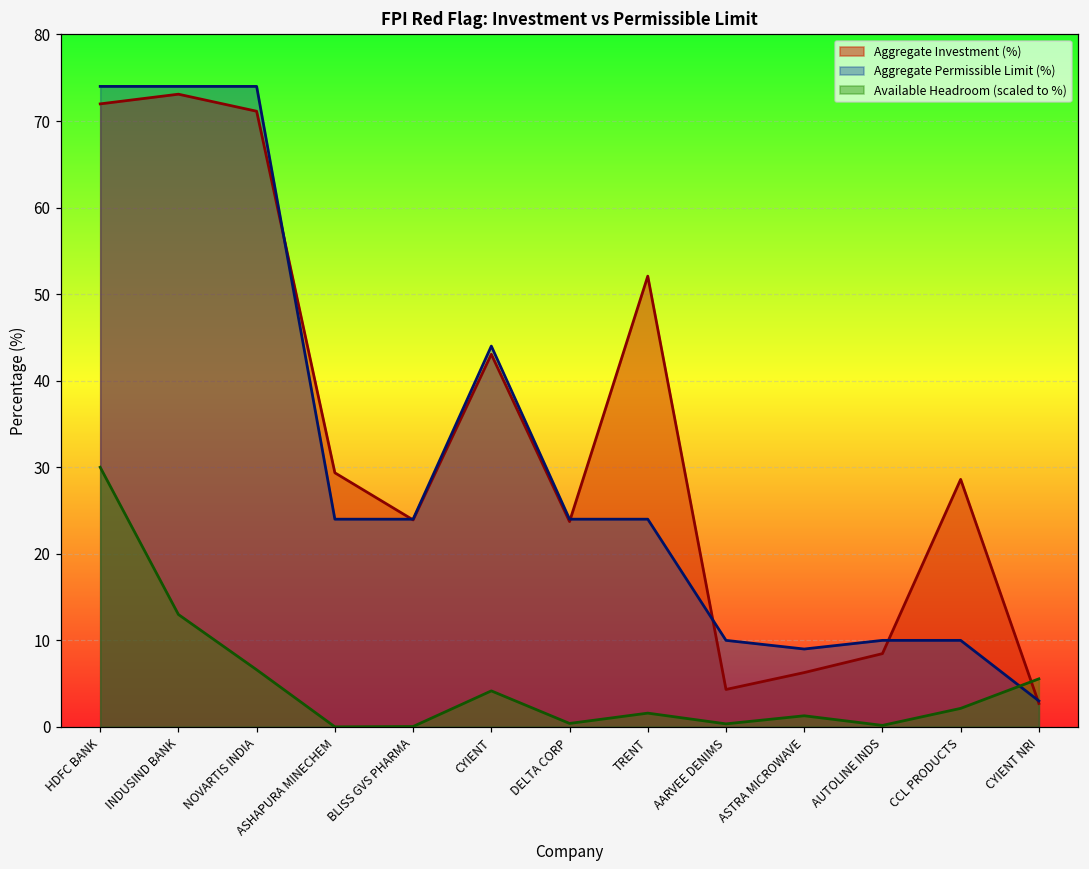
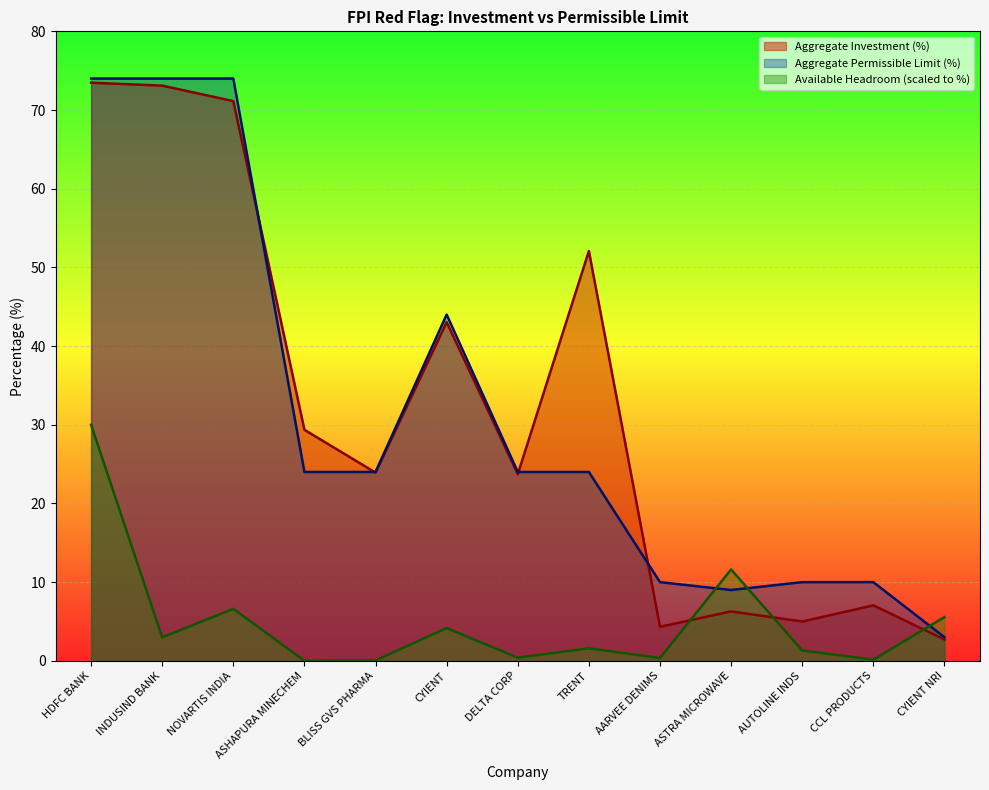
Aggregate Investment (%), HDFC BANK: 72 -> 73
Available Headroom (scaled to %), INDUSIND BANK: 13 -> 3
Available Headroom (scaled to %), ASTRA MICROWAVE: 1 -> 12
Aggregate Investment (%), AUTOLINE INDS: 8 -> 5
Available Headroom (scaled to %), AUTOLINE INDS: 0 -> 1
Aggregate Investment (%), CCL PRODUCTS: 29 -> 7
Available Headroom (scaled to %), CCL PRODUCTS: 2 -> 0
